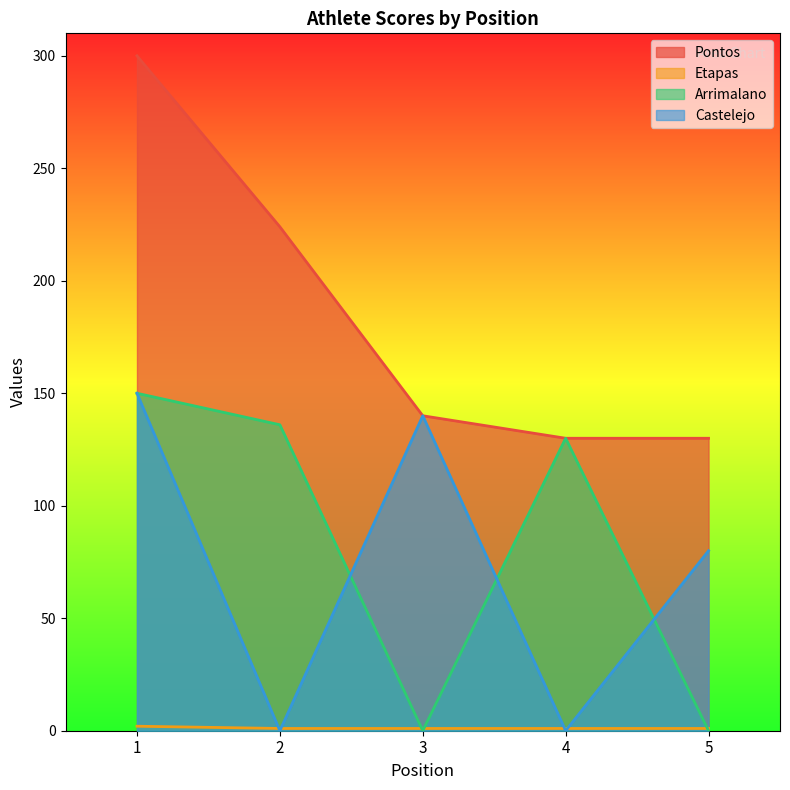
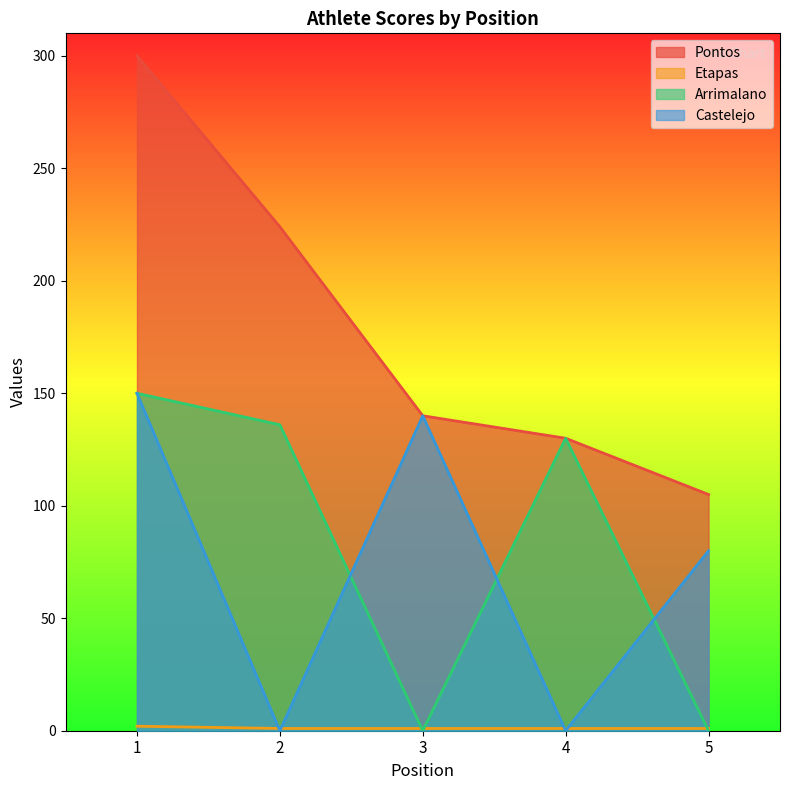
Pontos, 5: 130 -> 105
